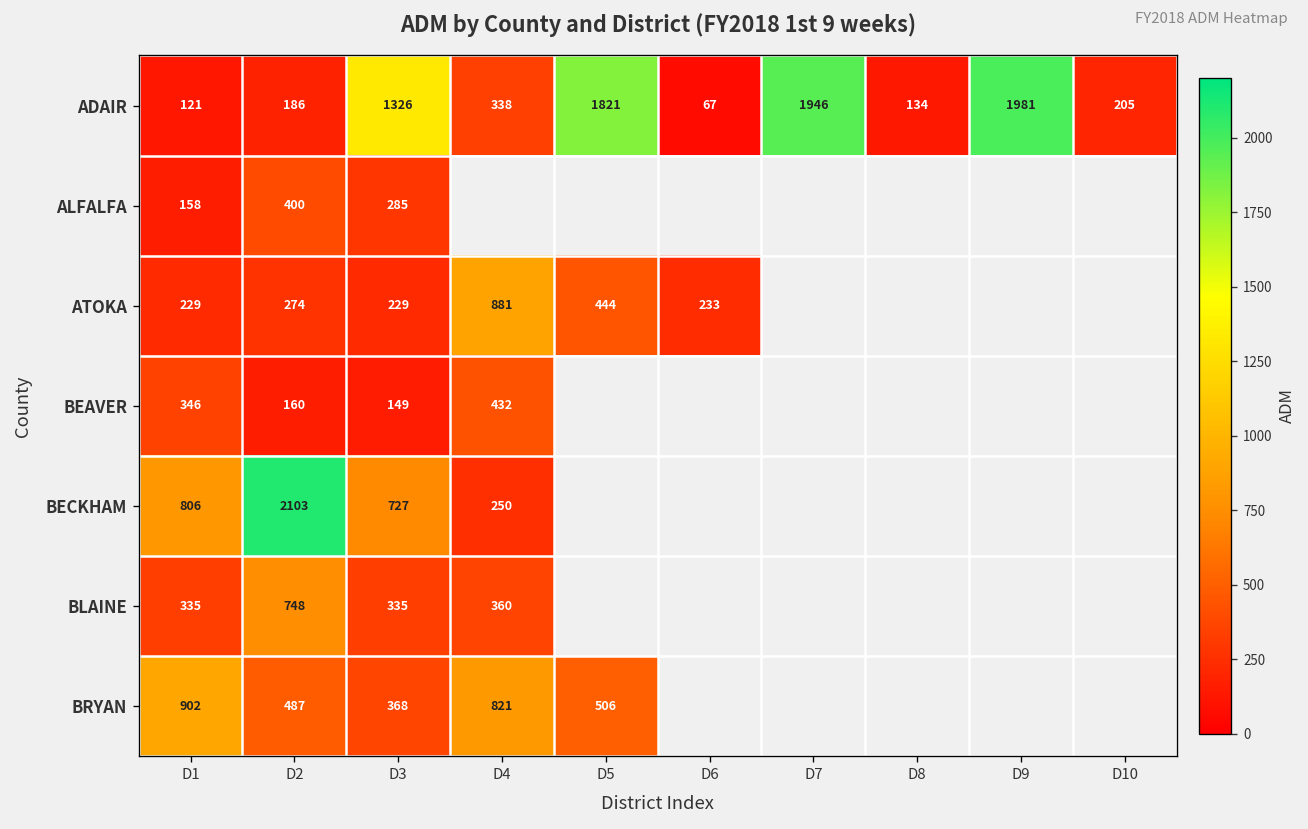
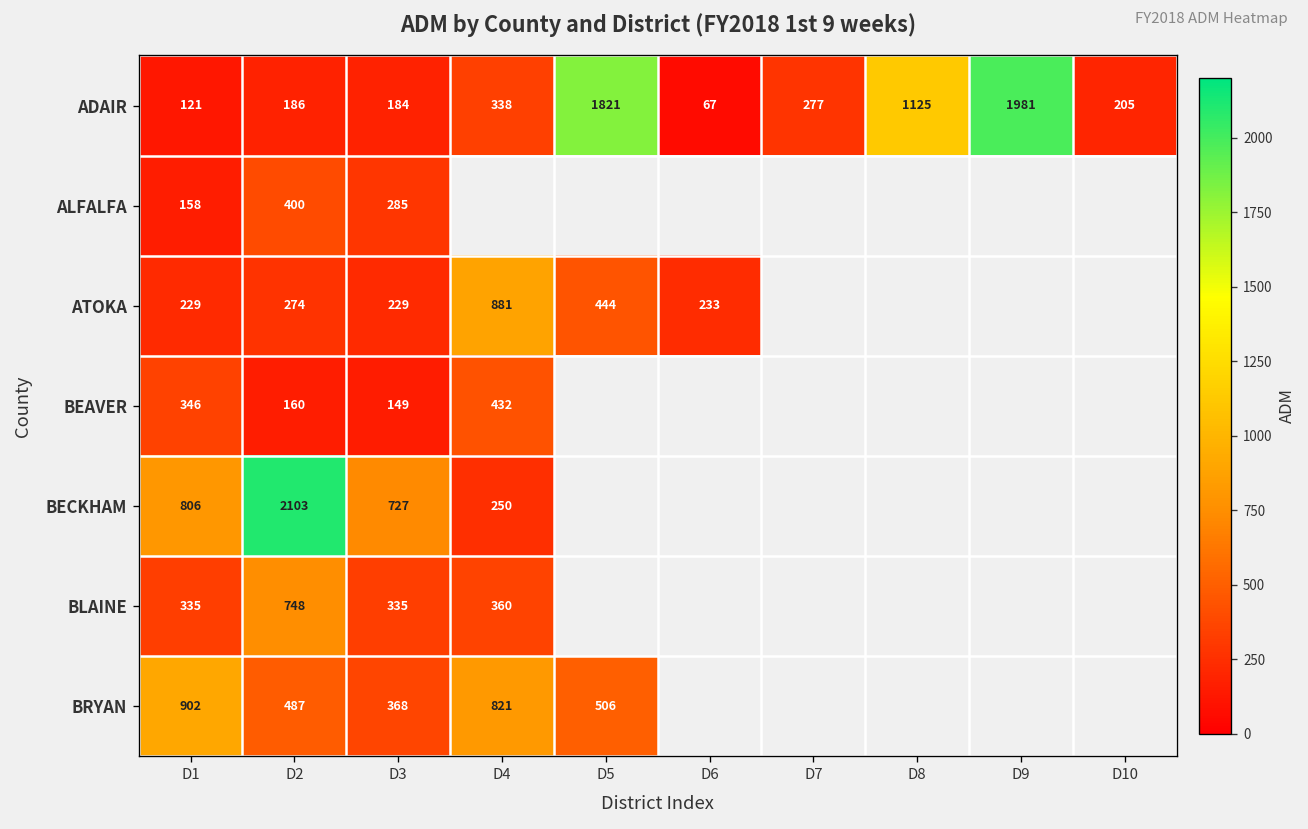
ADAIR, D3: 1326 -> 184
ADAIR, D7: 1946 -> 277
ADAIR, D8: 134 -> 1125
